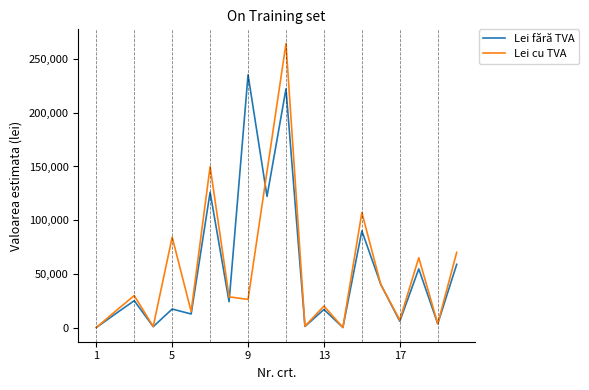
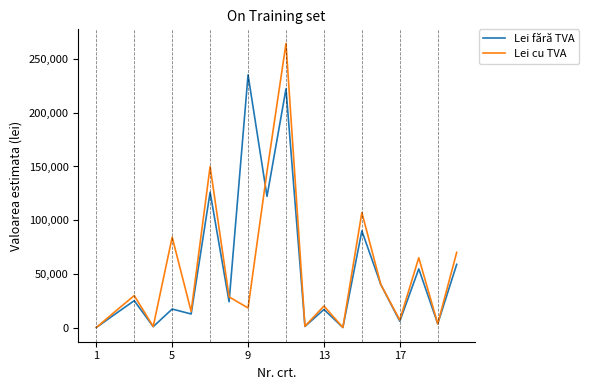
Lei cu TVA, 9: 26,000 -> 18,000
